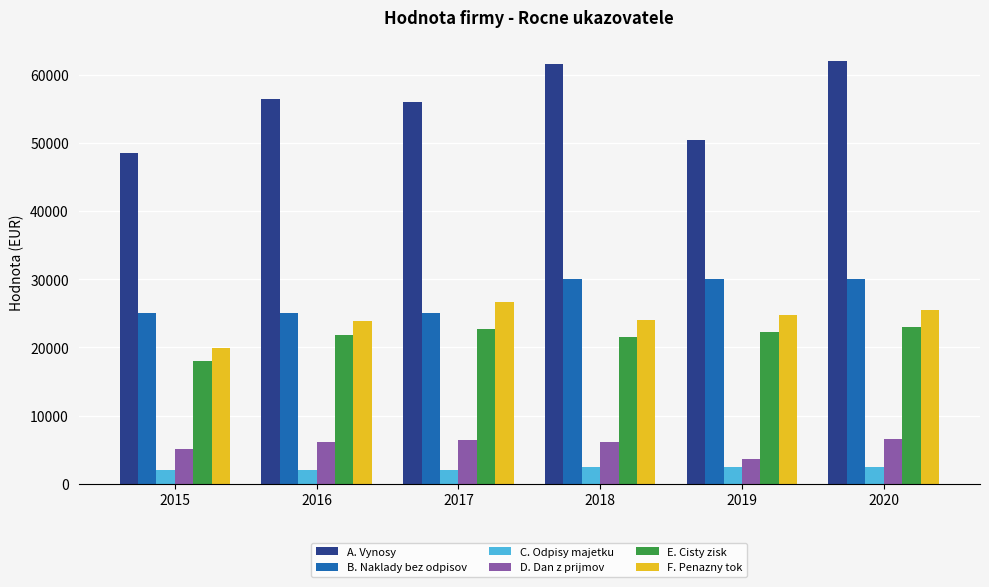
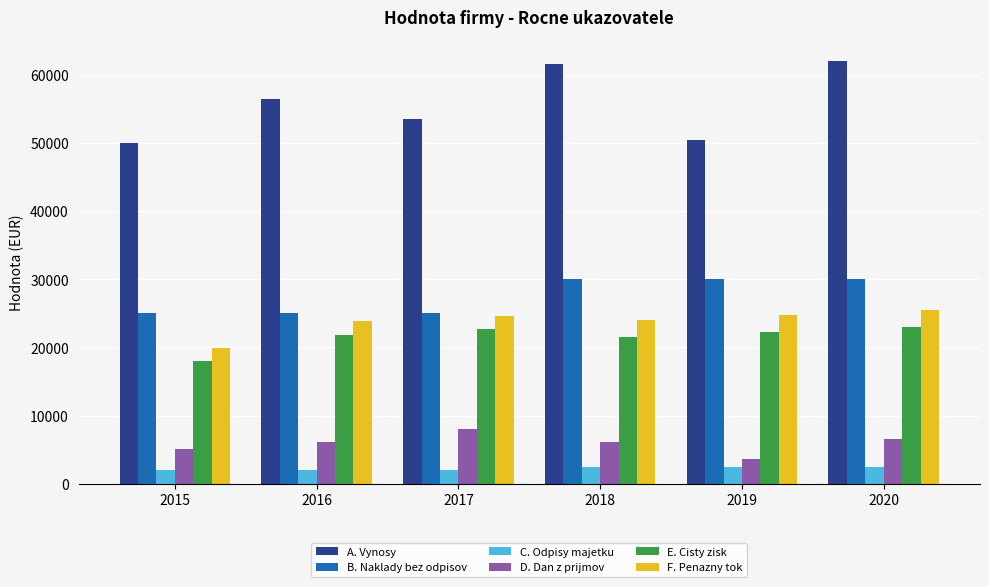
A. Vynosy, 2015: 49000 -> 50000
A. Vynosy, 2017: 56000 -> 54000
D. Dan z prijmov, 2017: 6000 -> 8000
F. Penazny tok, 2017: 27000 -> 25000
